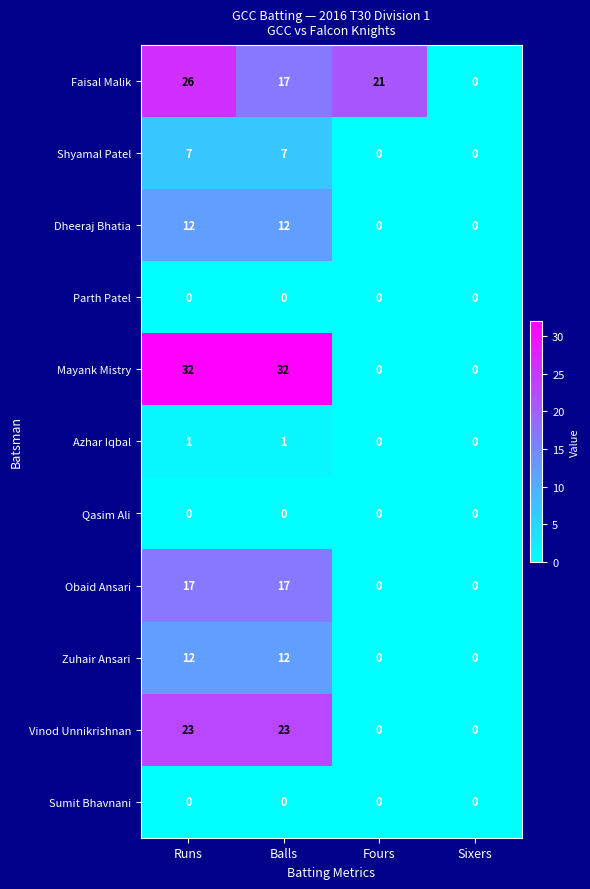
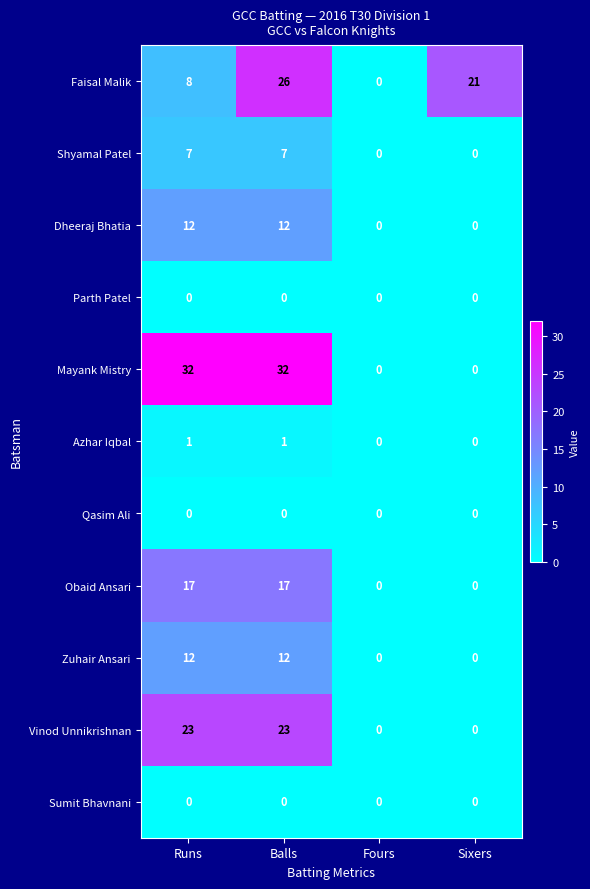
Faisal Malik, Runs: 26 -> 8
Faisal Malik, Balls: 17 -> 26
Faisal Malik, Fours: 21 -> 0
Faisal Malik, Sixers: 0 -> 21
